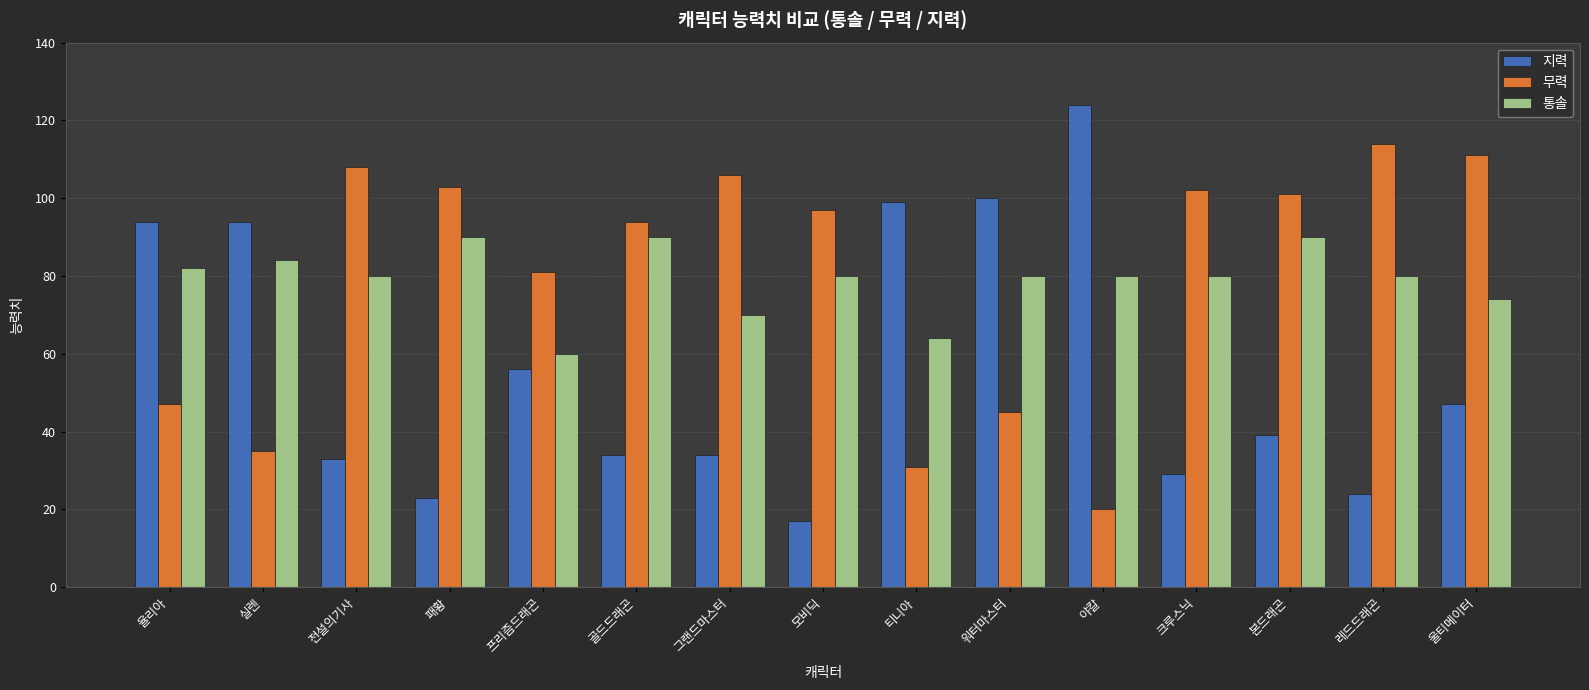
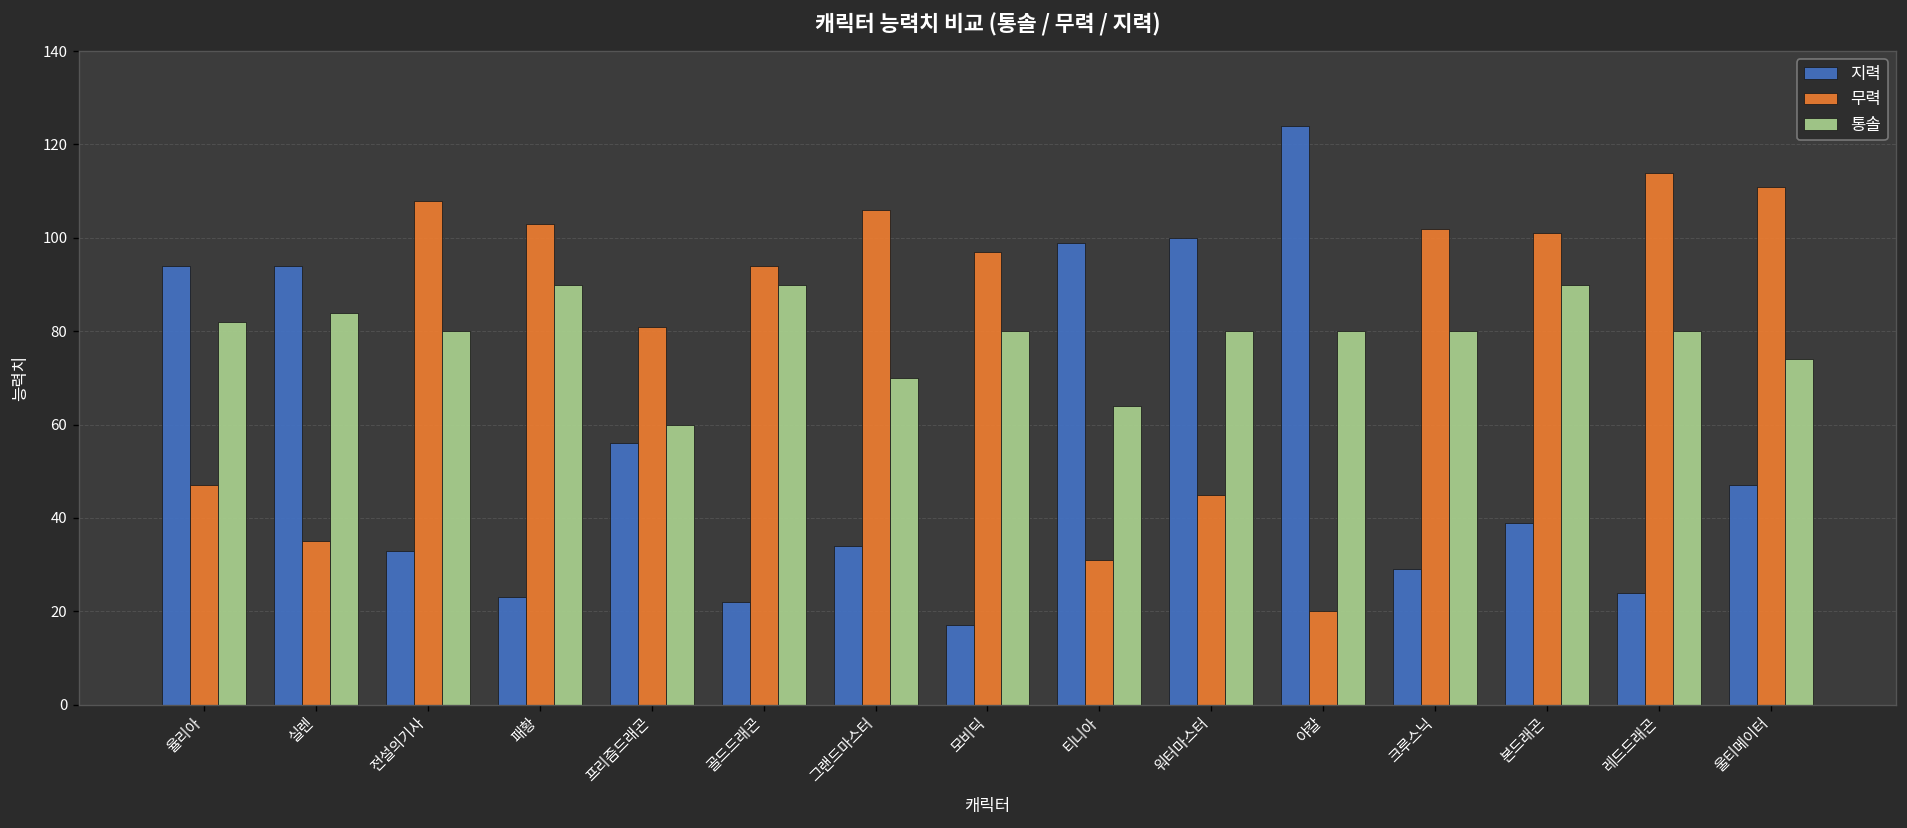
지력, 골드드래곤: 34 -> 22
